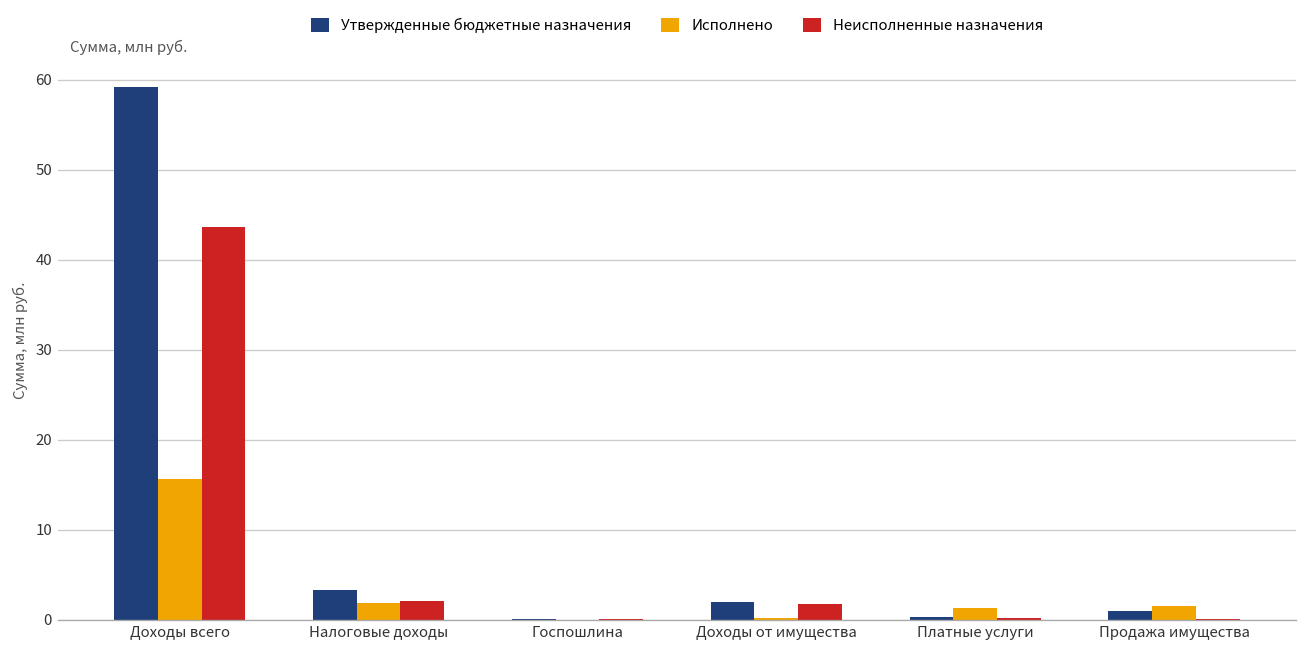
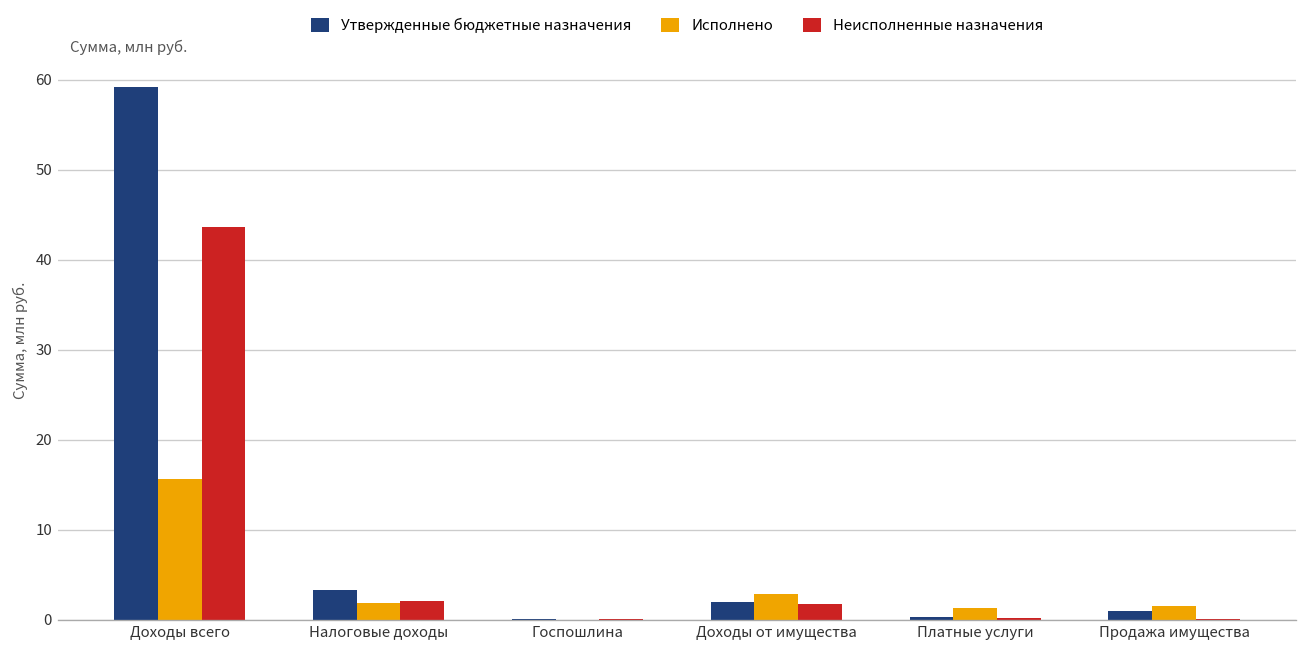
Исполнено, Доходы от имущества: 0 -> 3
